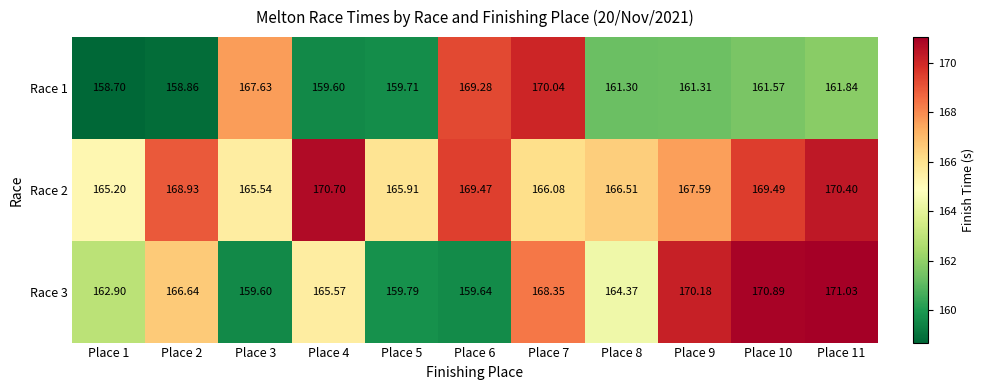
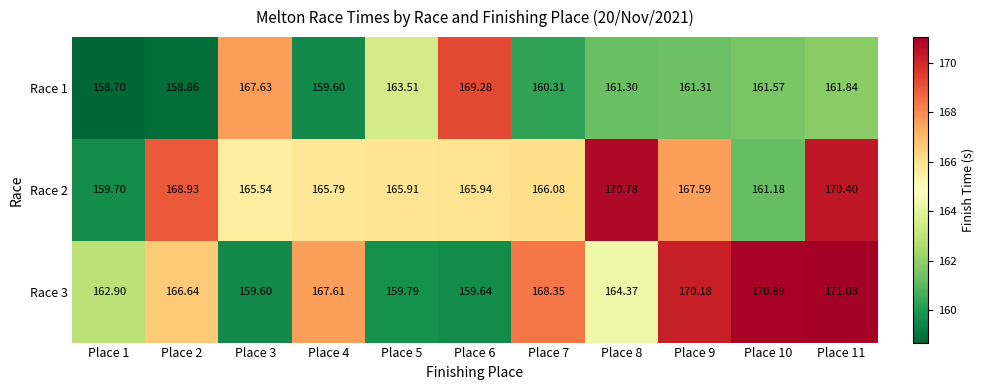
Race 1, Place 5: 159.71 -> 163.51
Race 1, Place 7: 170.04 -> 160.31
Race 2, Place 1: 165.20 -> 159.70
Race 2, Place 4: 170.70 -> 165.79
Race 2, Place 6: 169.47 -> 165.94
Race 2, Place 8: 166.51 -> 170.78
Race 2, Place 10: 169.49 -> 161.18
Race 3, Place 4: 165.57 -> 167.61
